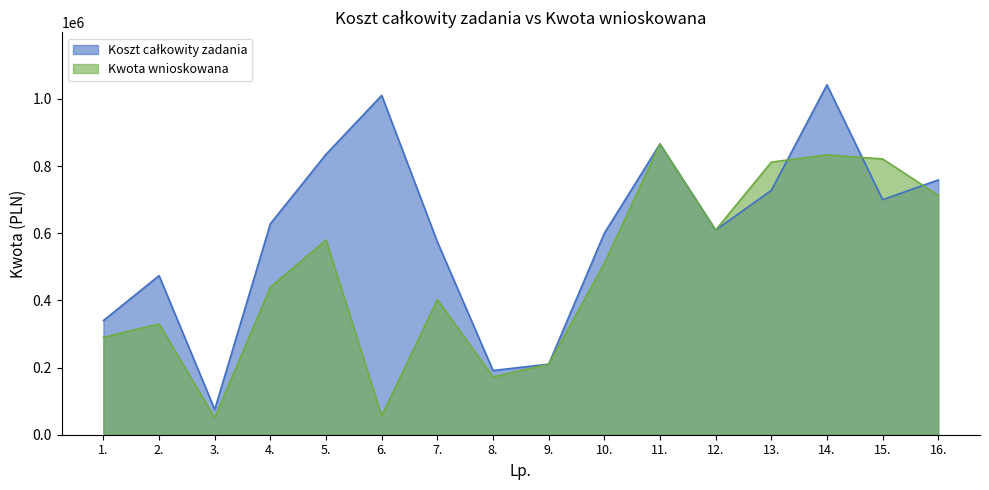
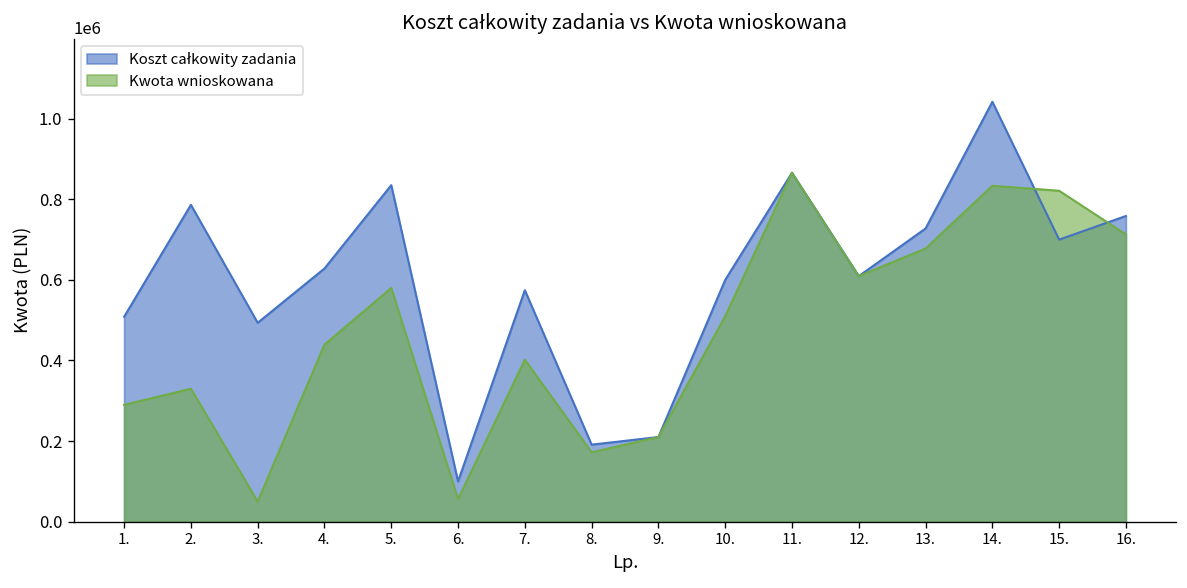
Koszt całkowity zadania, 1.: 340000 -> 510000
Koszt całkowity zadania, 2.: 470000 -> 790000
Koszt całkowity zadania, 3.: 80000 -> 490000
Koszt całkowity zadania, 6.: 1010000 -> 100000
Kwota wnioskowana, 13.: 810000 -> 680000
